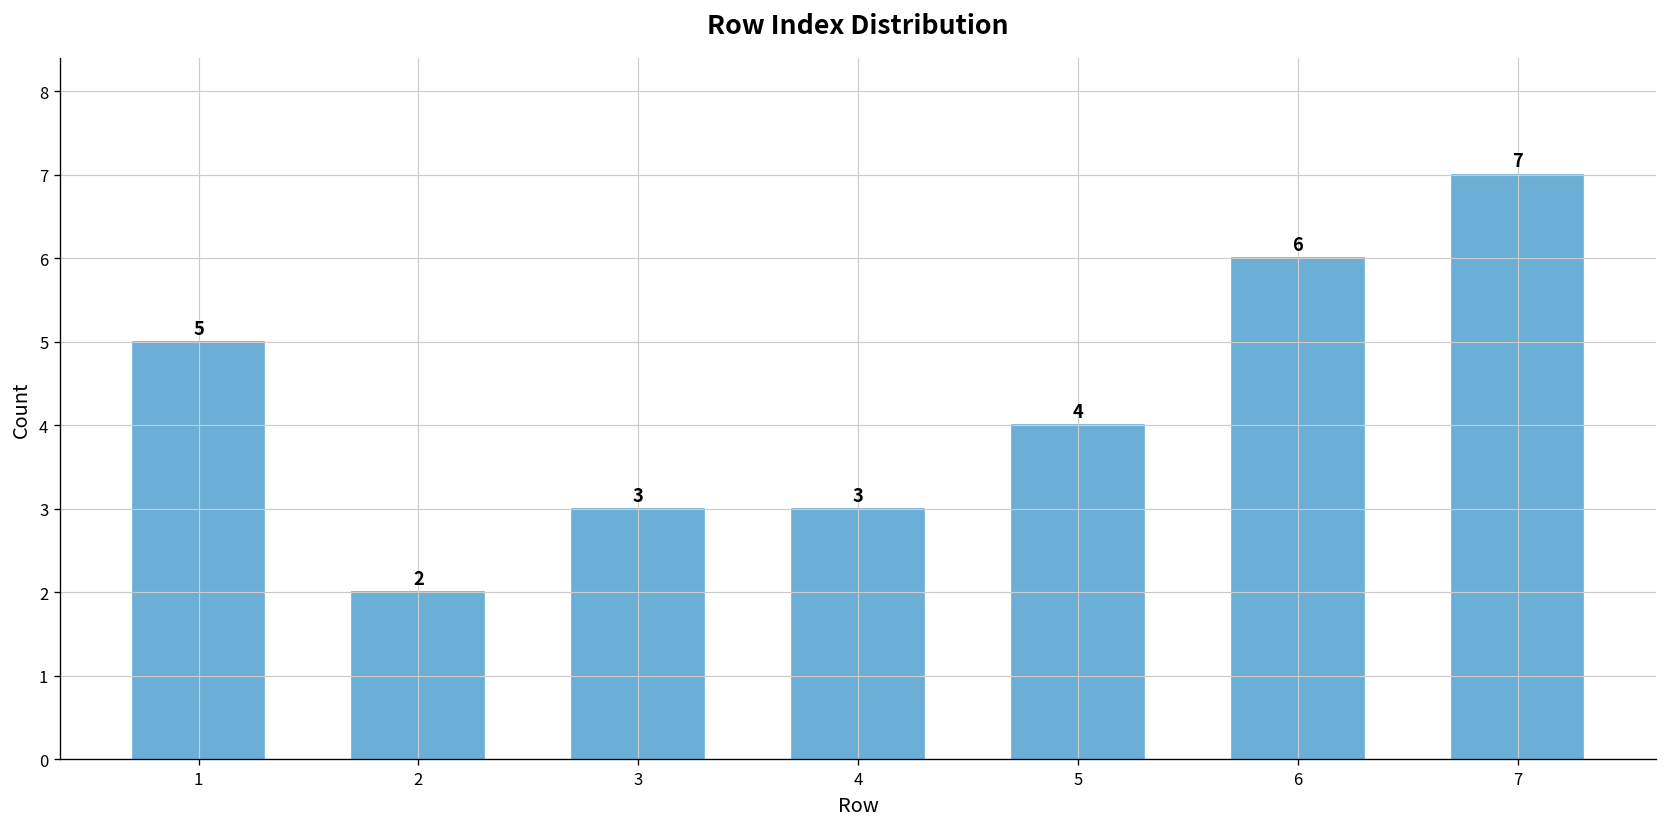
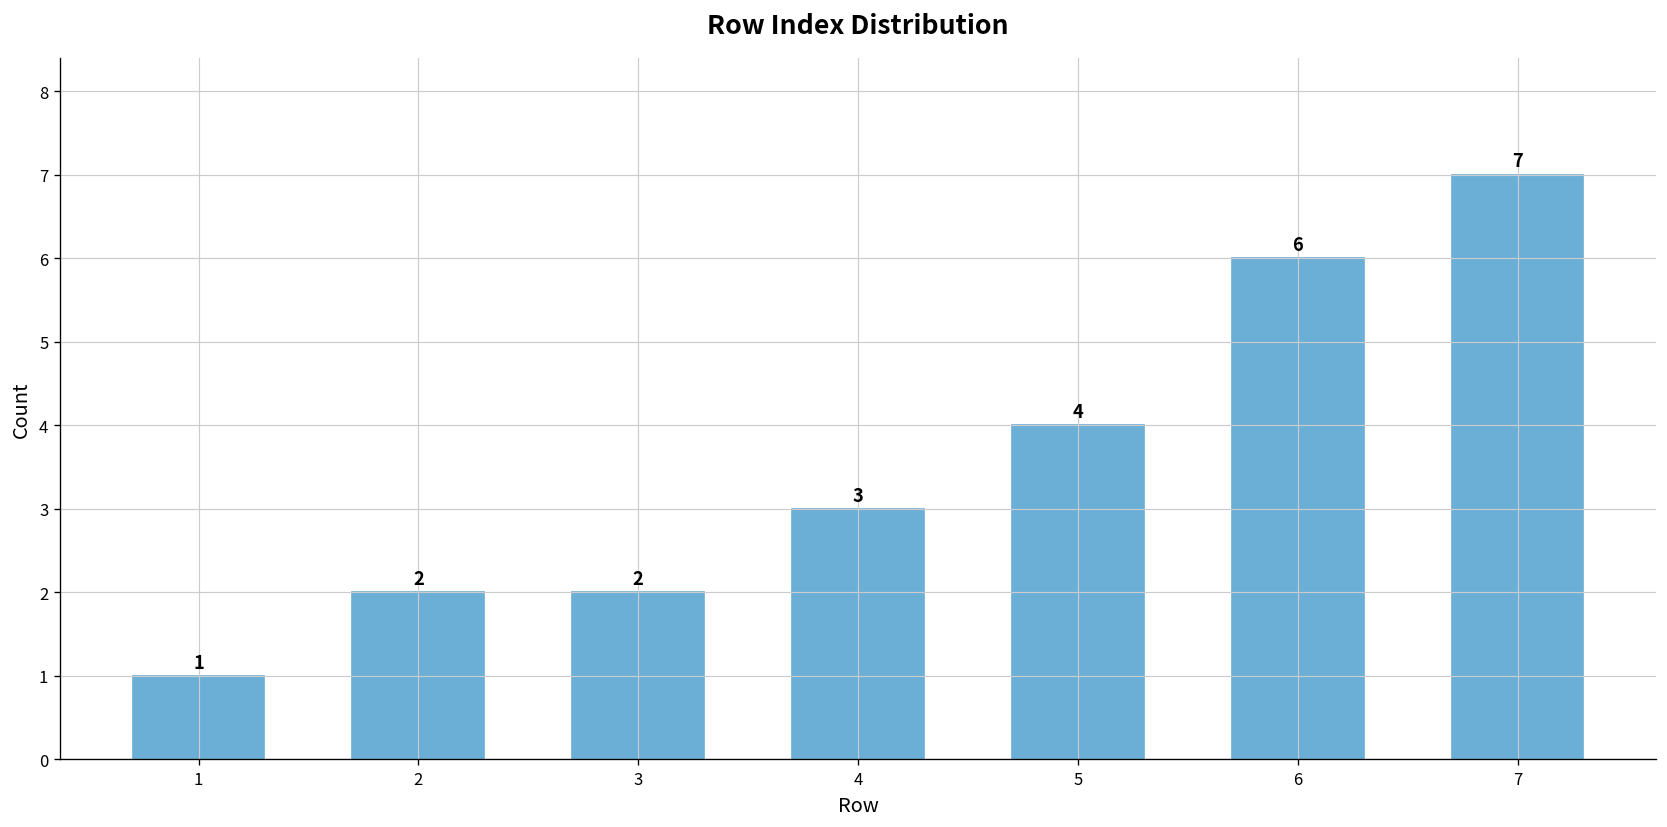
1: 5 -> 1
3: 3 -> 2
